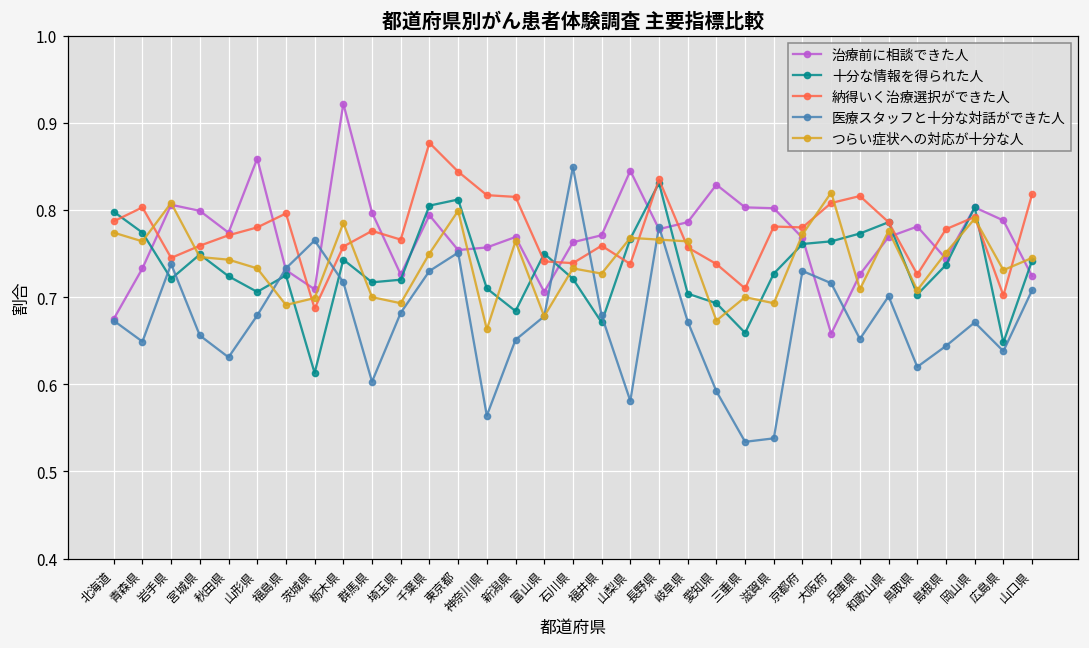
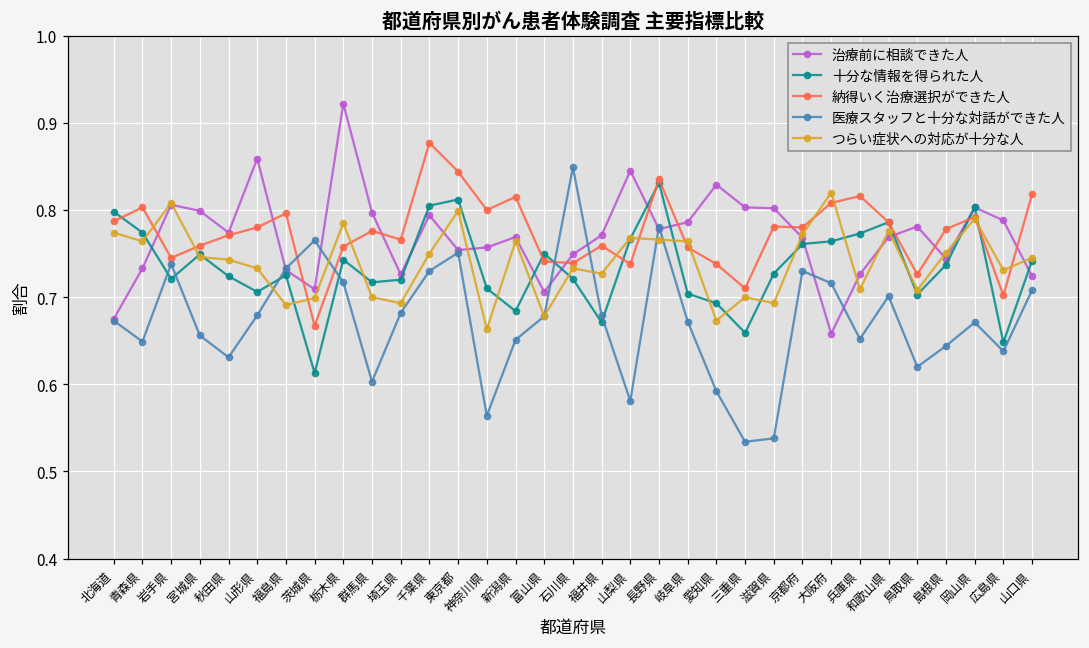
納得いく治療選択ができた人, 茨城県: 0.69 -> 0.67
納得いく治療選択ができた人, 神奈川県: 0.82 -> 0.80
治療前に相談できた人, 石川県: 0.76 -> 0.75
